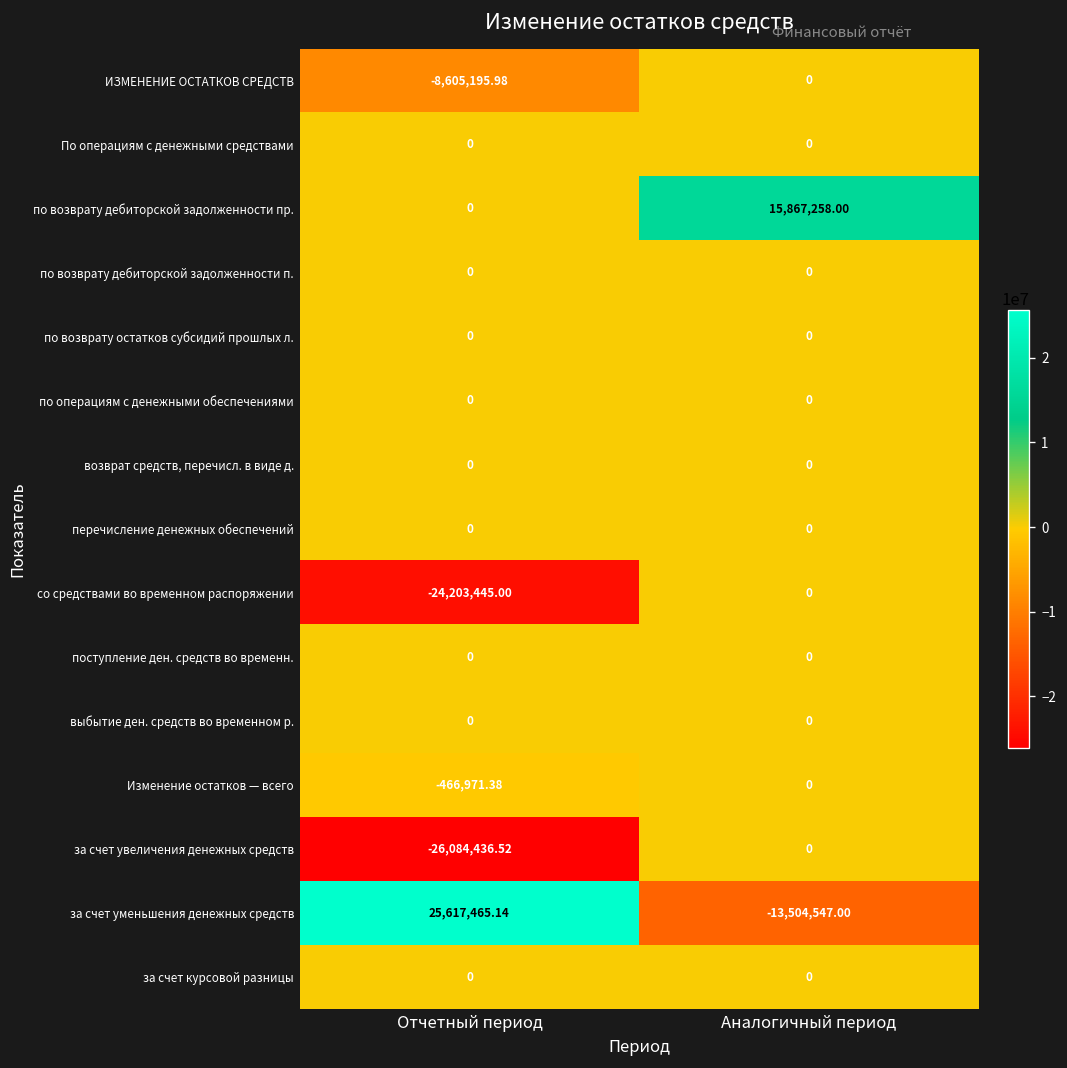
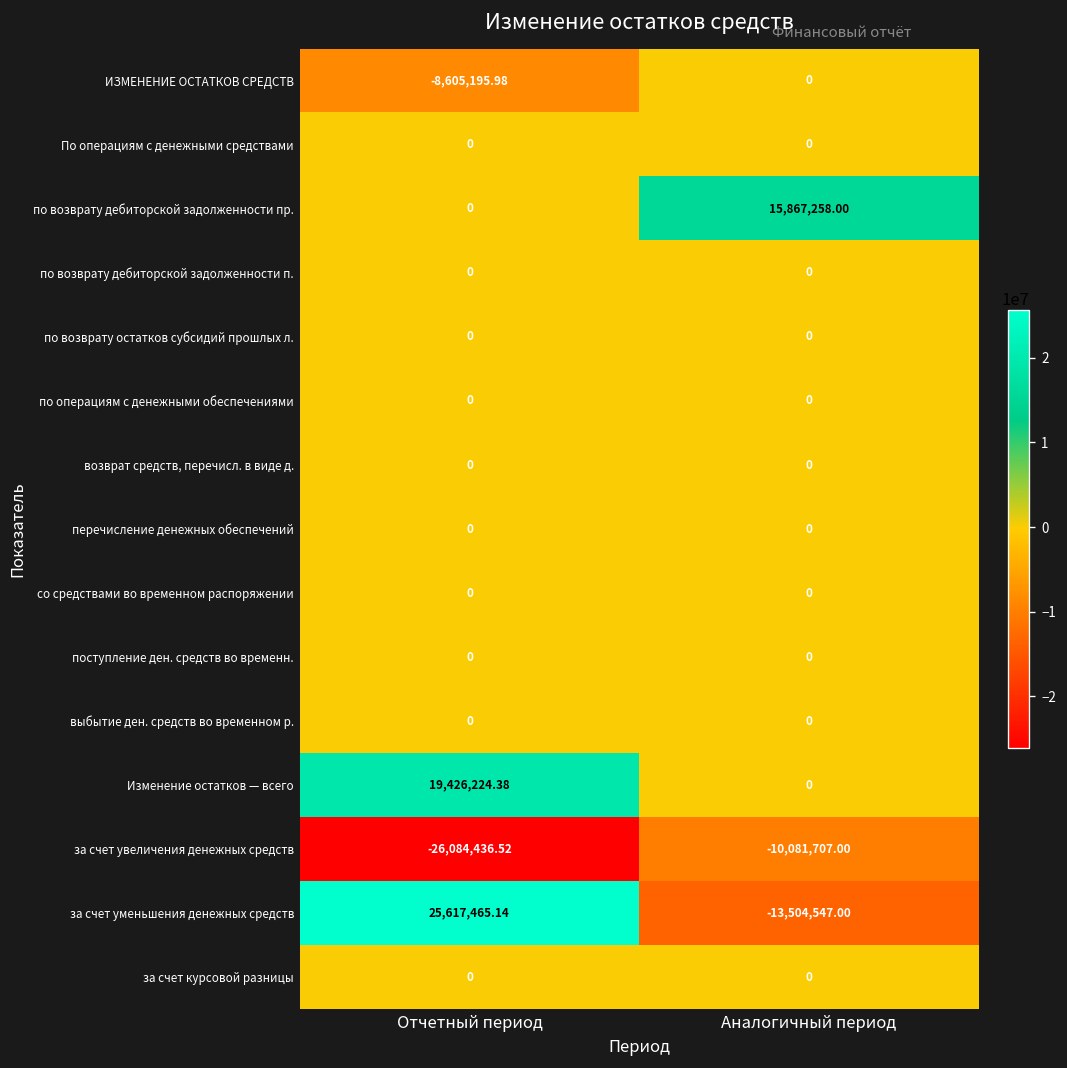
со средствами во временном распоряжении, Отчетный период: -24,203,445.00 -> 0
Изменение остатков — всего, Отчетный период: -466,971.38 -> 19,426,224.38
за счет увеличения денежных средств, Аналогичный период: 0 -> -10,081,707.00
